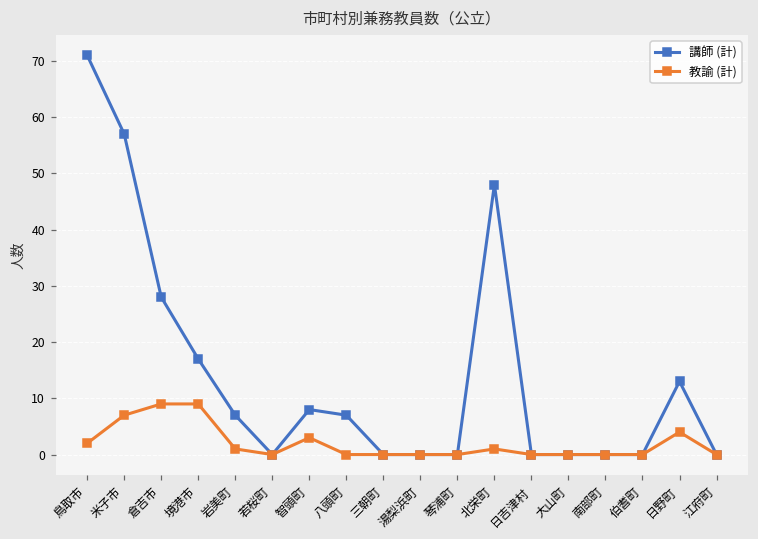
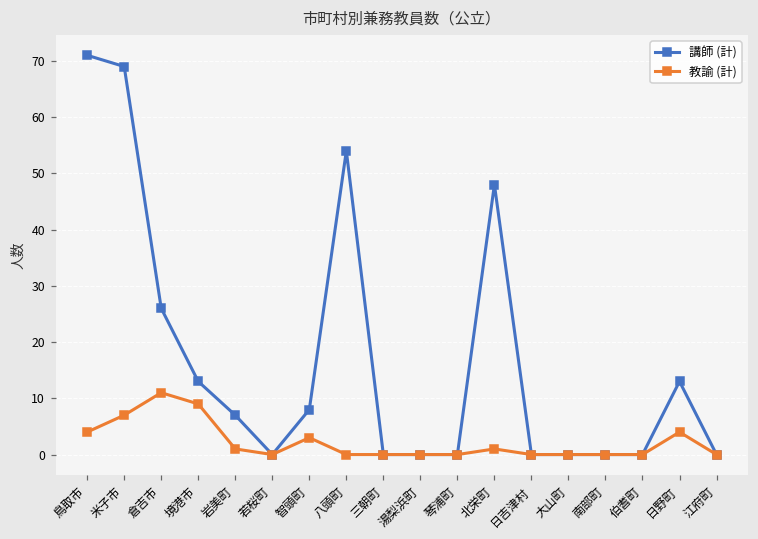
教諭 (計), 鳥取市: 2 -> 4
講師 (計), 米子市: 57 -> 69
講師 (計), 倉吉市: 28 -> 26
教諭 (計), 倉吉市: 9 -> 11
講師 (計), 境港市: 17 -> 13
講師 (計), 八頭町: 7 -> 54
